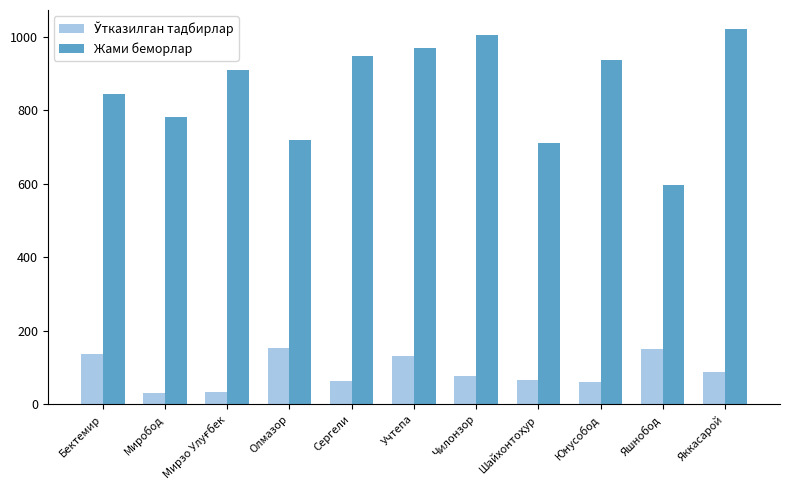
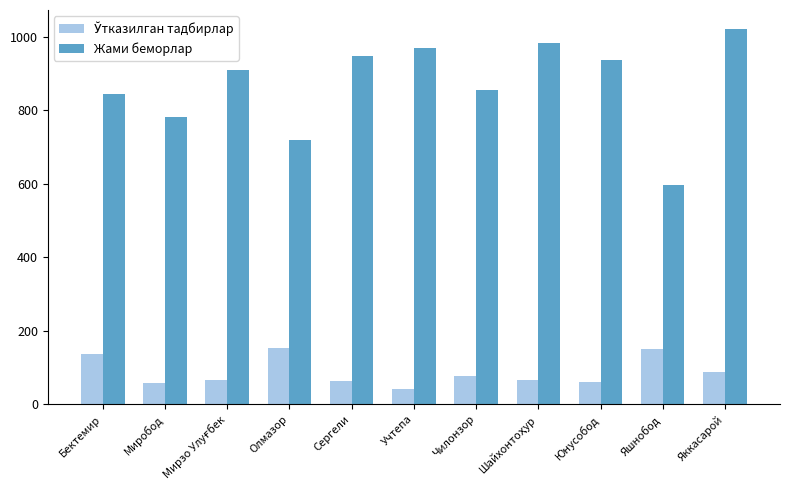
Ўтказилган тадбирлар, Миробод: 30 -> 60
Ўтказилган тадбирлар, Мирзо Улуғбек: 30 -> 70
Ўтказилган тадбирлар, Учтепа: 130 -> 40
Жами беморлар, Чилонзор: 1000 -> 860
Жами беморлар, Шайхонтоҳур: 710 -> 980
